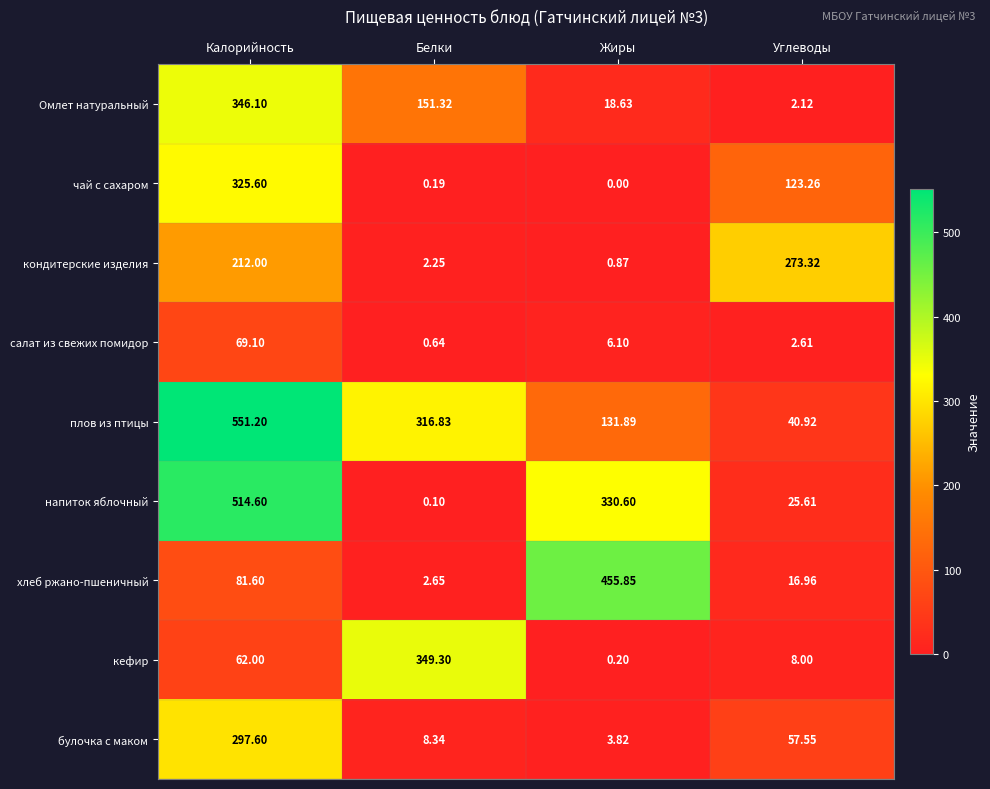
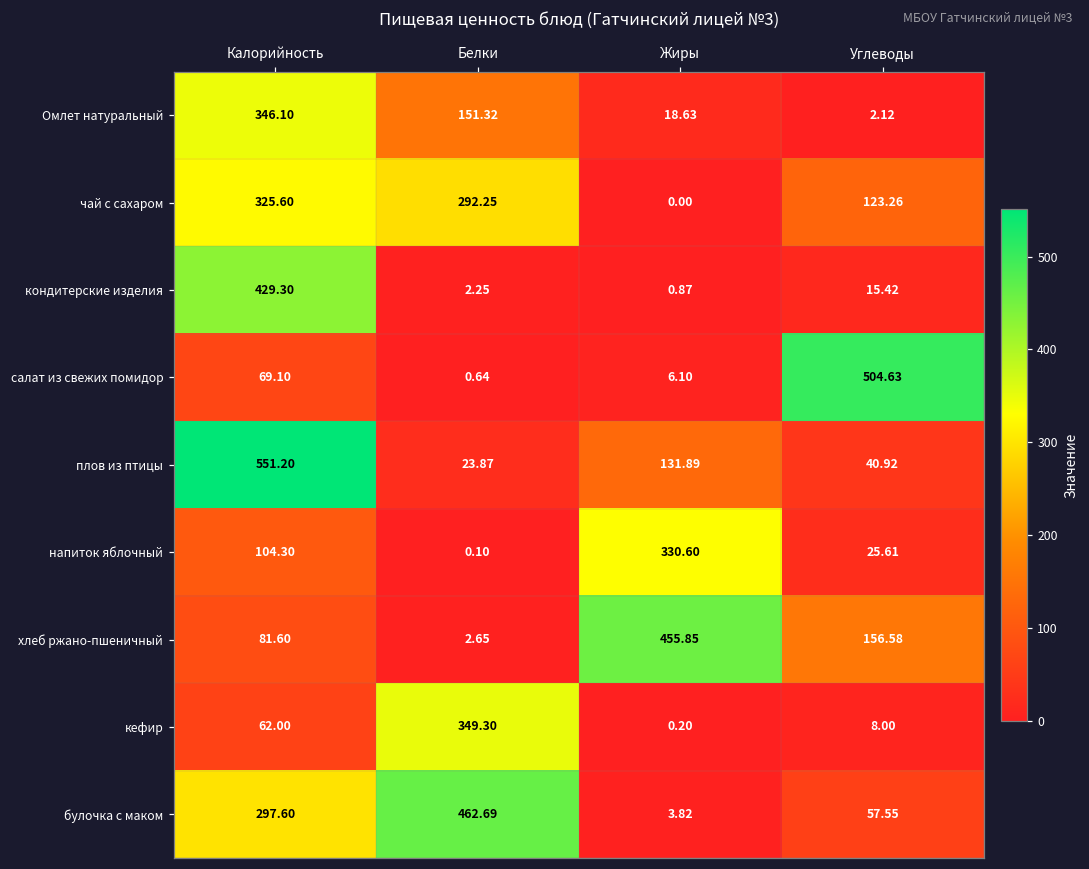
чай с сахаром, Белки: 0.19 -> 292.25
кондитерские изделия, Калорийность: 212.00 -> 429.30
кондитерские изделия, Углеводы: 273.32 -> 15.42
салат из свежих помидор, Углеводы: 2.61 -> 504.63
плов из птицы, Белки: 316.83 -> 23.87
напиток яблочный, Калорийность: 514.60 -> 104.30
хлеб ржано-пшеничный, Углеводы: 16.96 -> 156.58
булочка с маком, Белки: 8.34 -> 462.69
